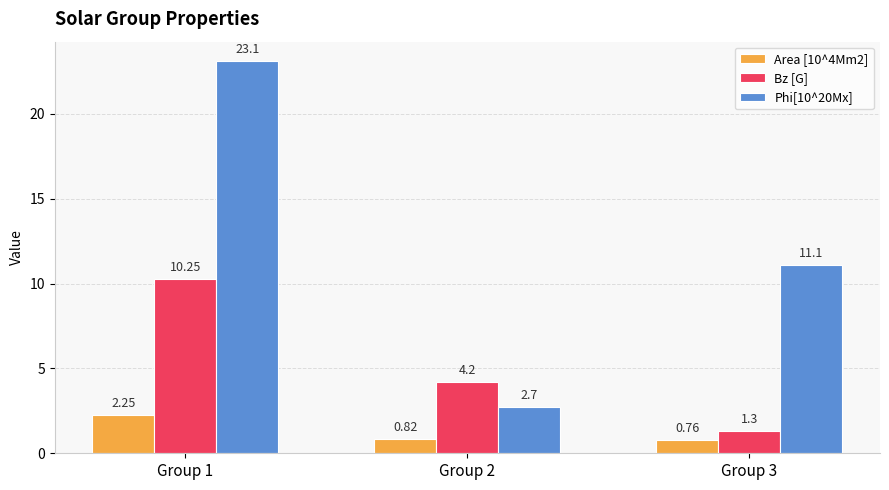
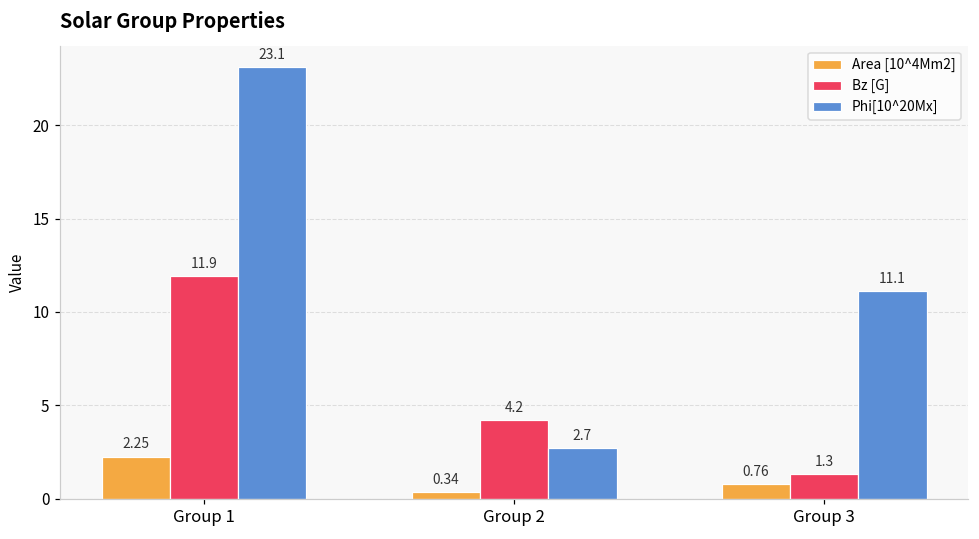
Bz [G], Group 1: 10.25 -> 11.9
Area [10^4Mm2], Group 2: 0.82 -> 0.34
